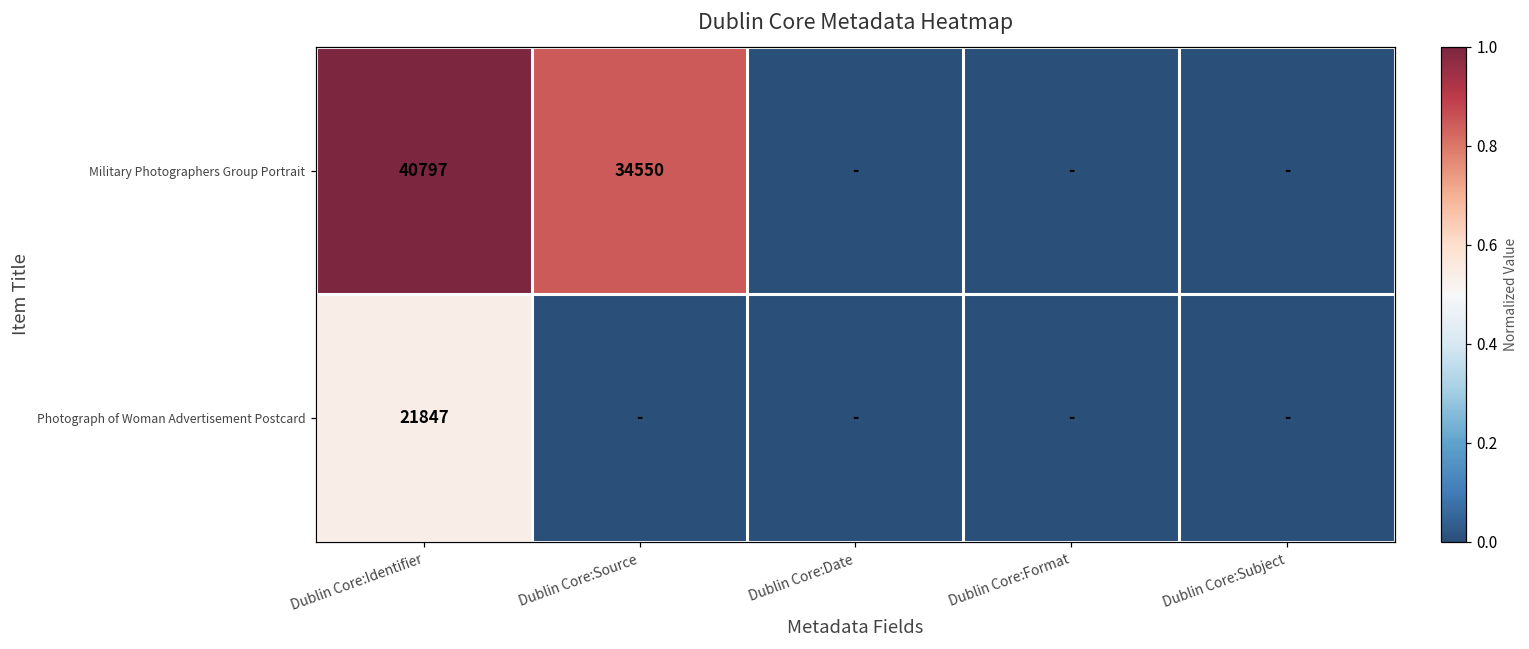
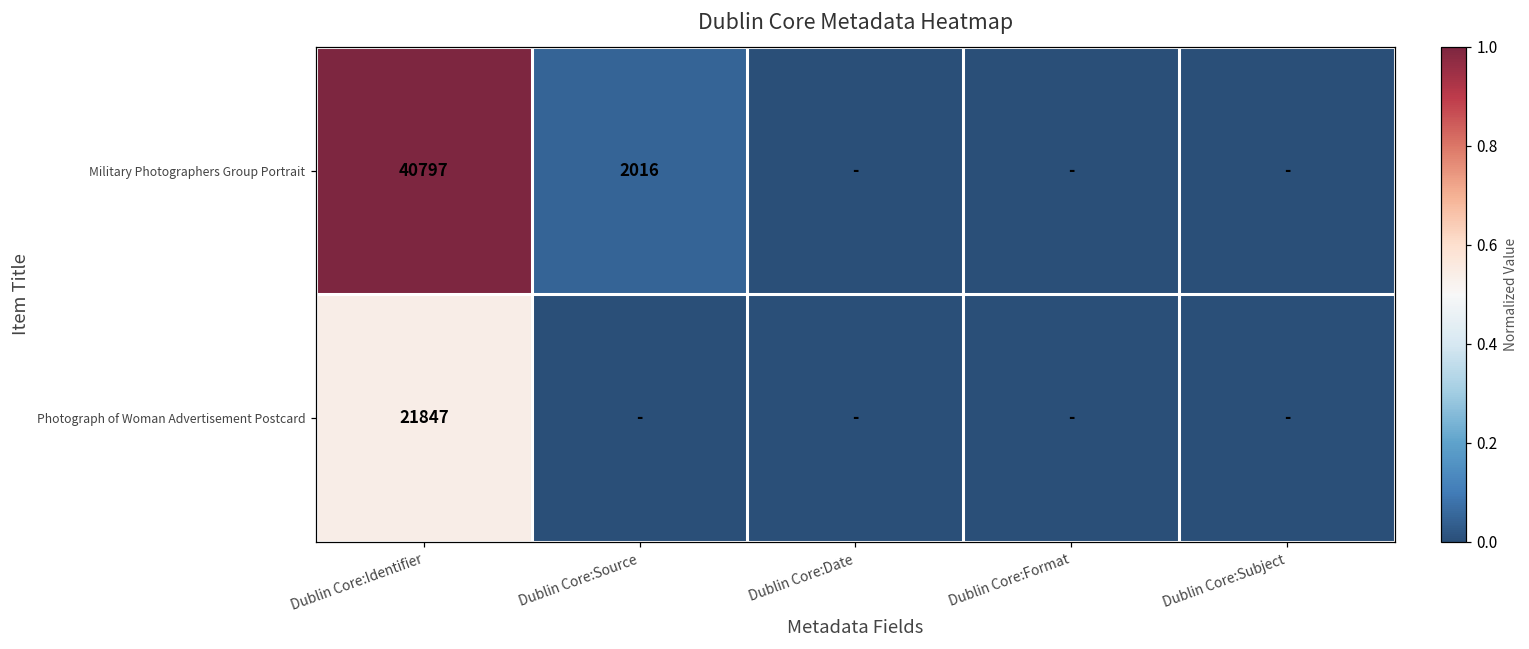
Military Photographers Group Portrait, Dublin Core:Source: 34550 -> 2016
